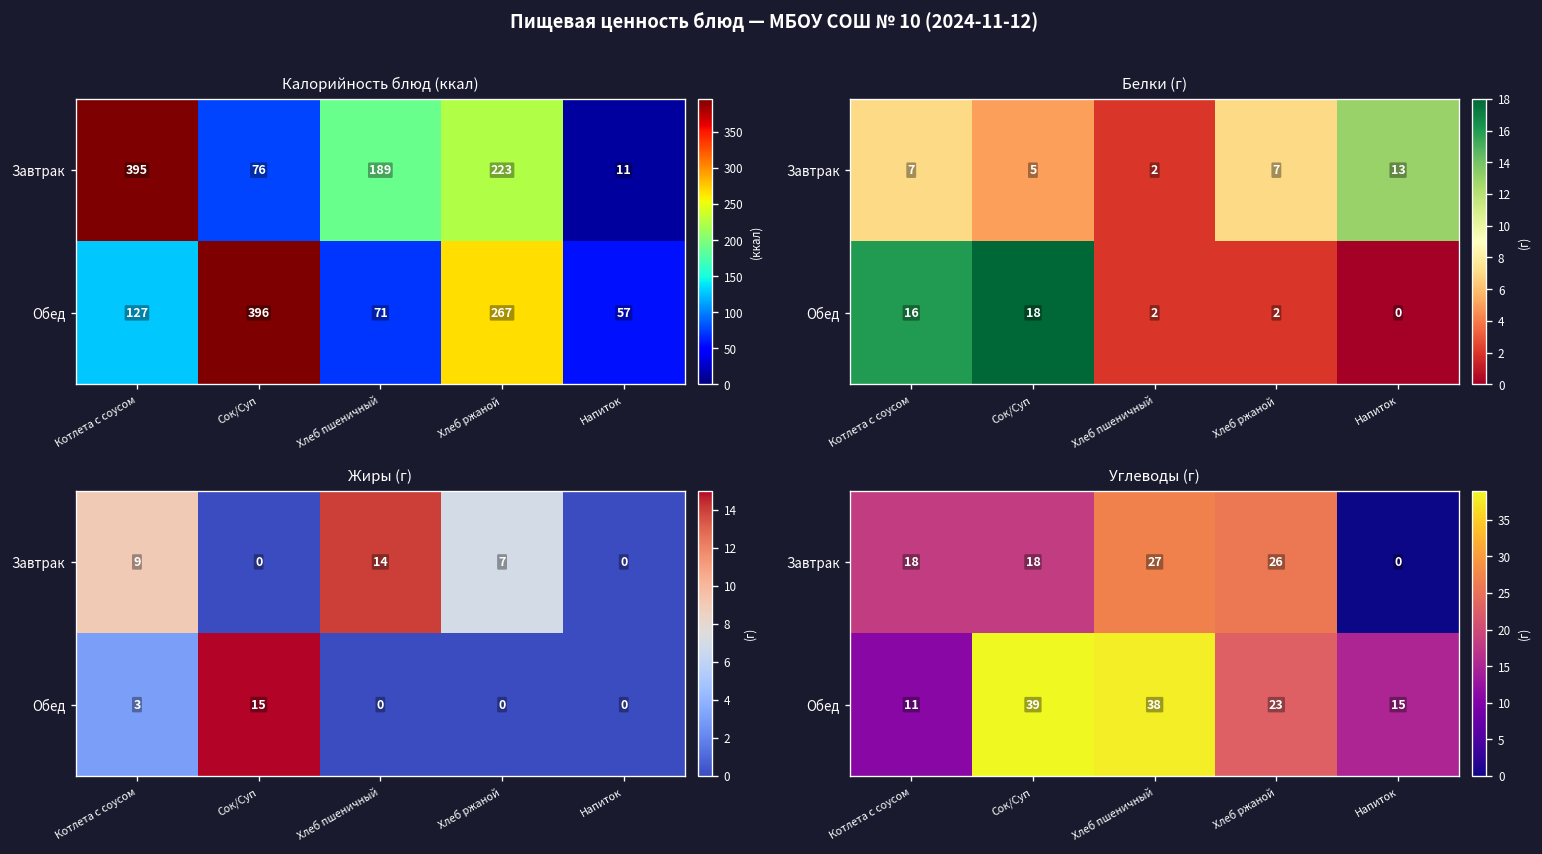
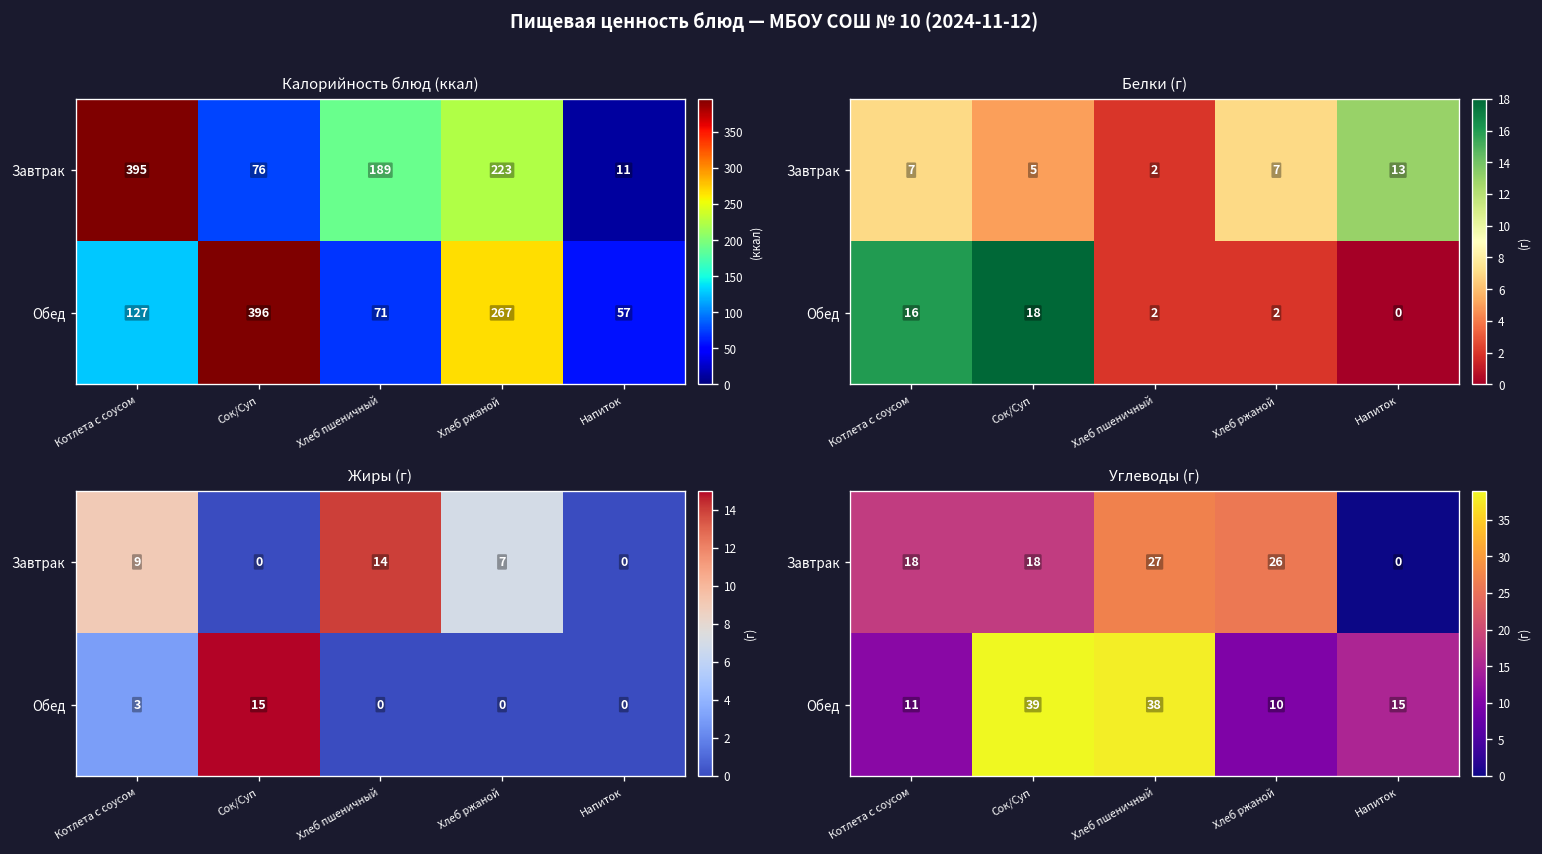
Углеводы (г), Обед, Хлеб ржаной: 23 -> 10
